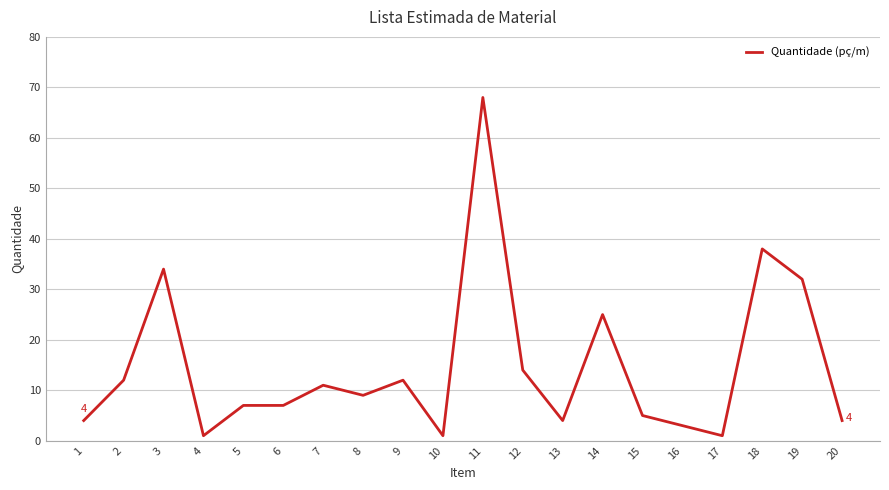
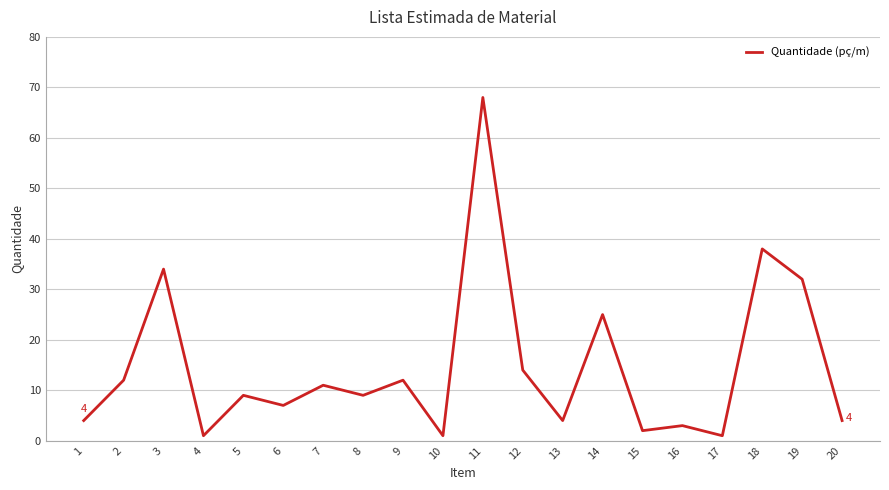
5: 7 -> 9
15: 5 -> 2
